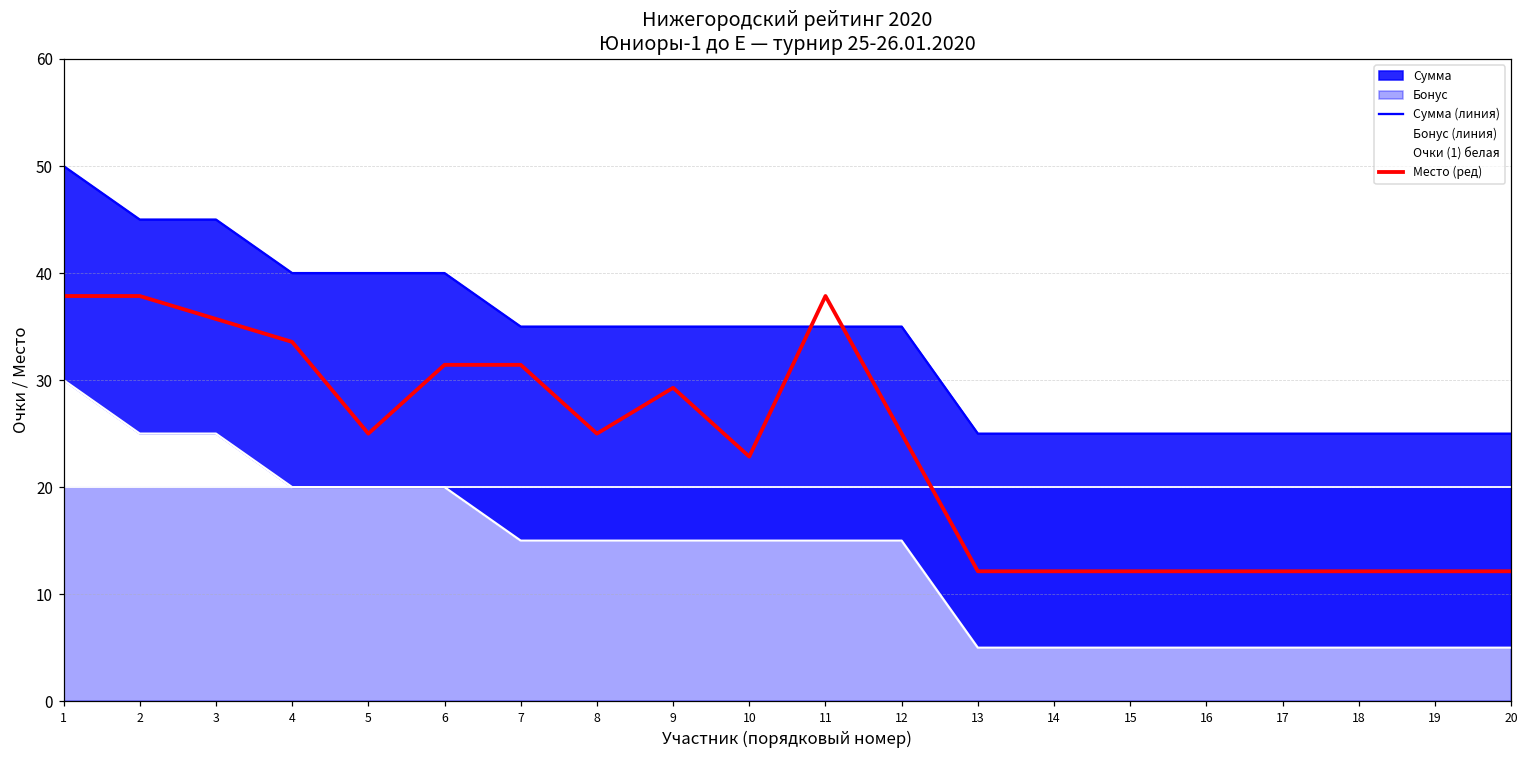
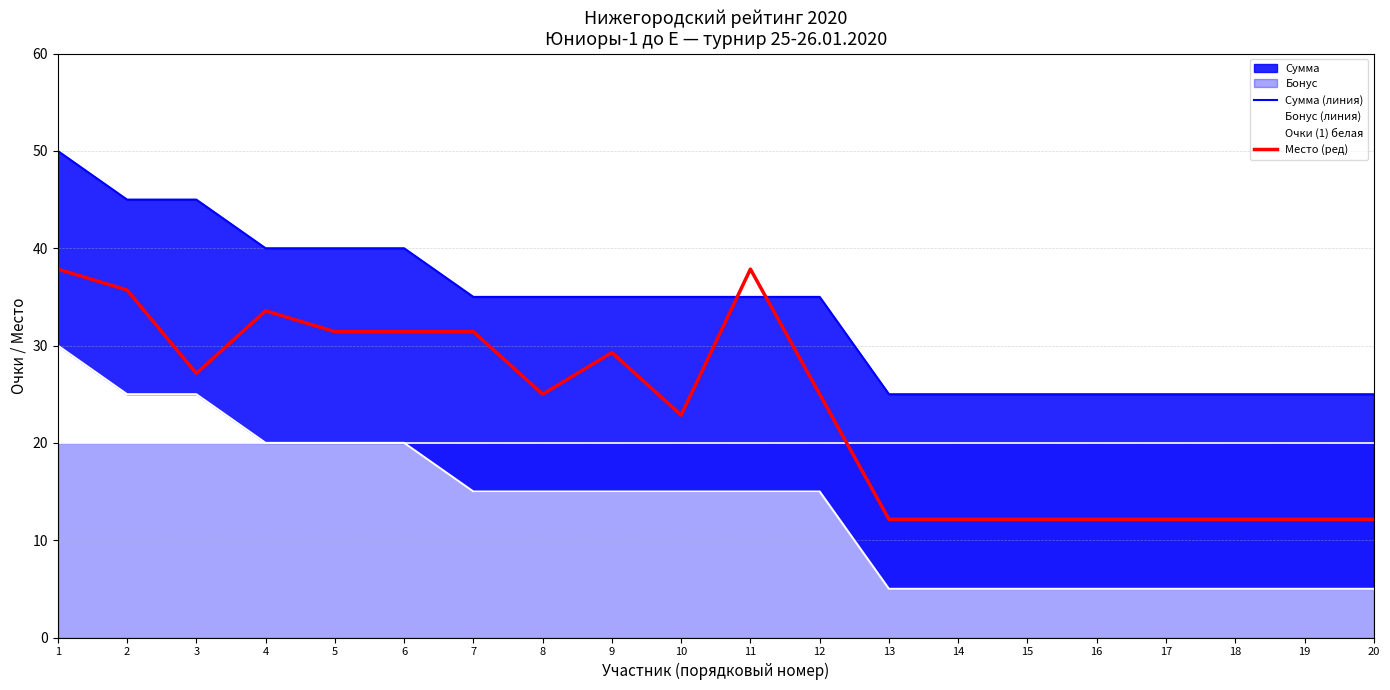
Место (ред), 2: 38 -> 36
Место (ред), 3: 36 -> 27
Место (ред), 5: 25 -> 31
